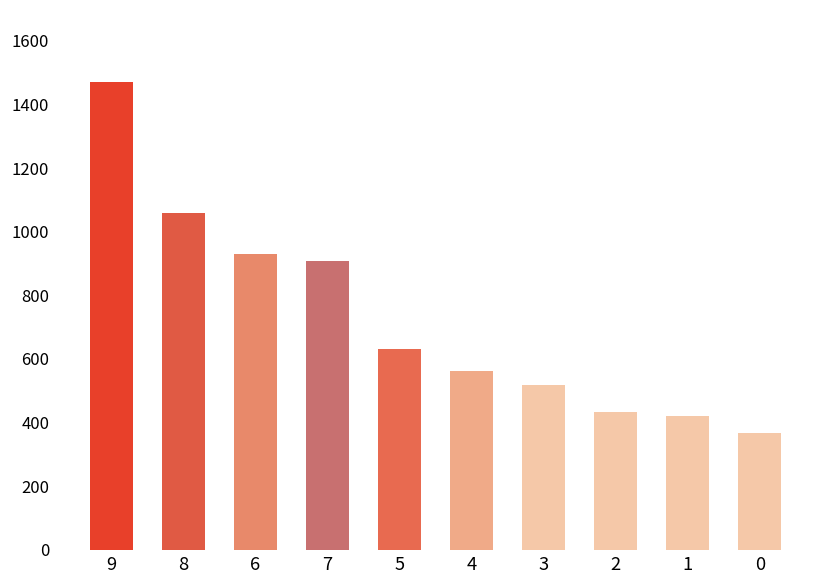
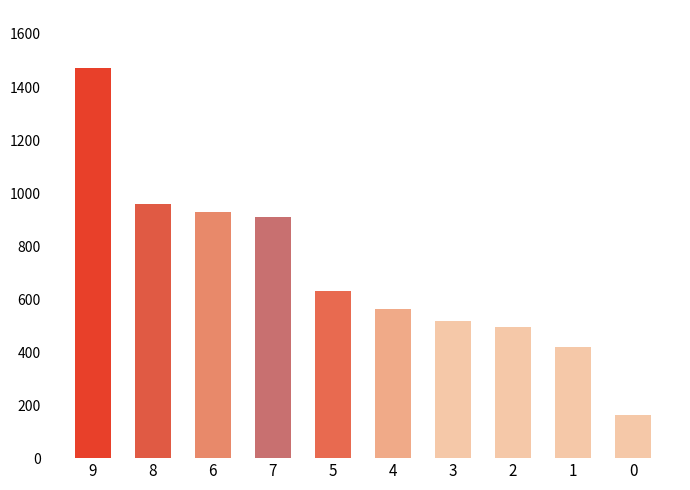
8: 1060 -> 960
2: 430 -> 500
0: 370 -> 160
